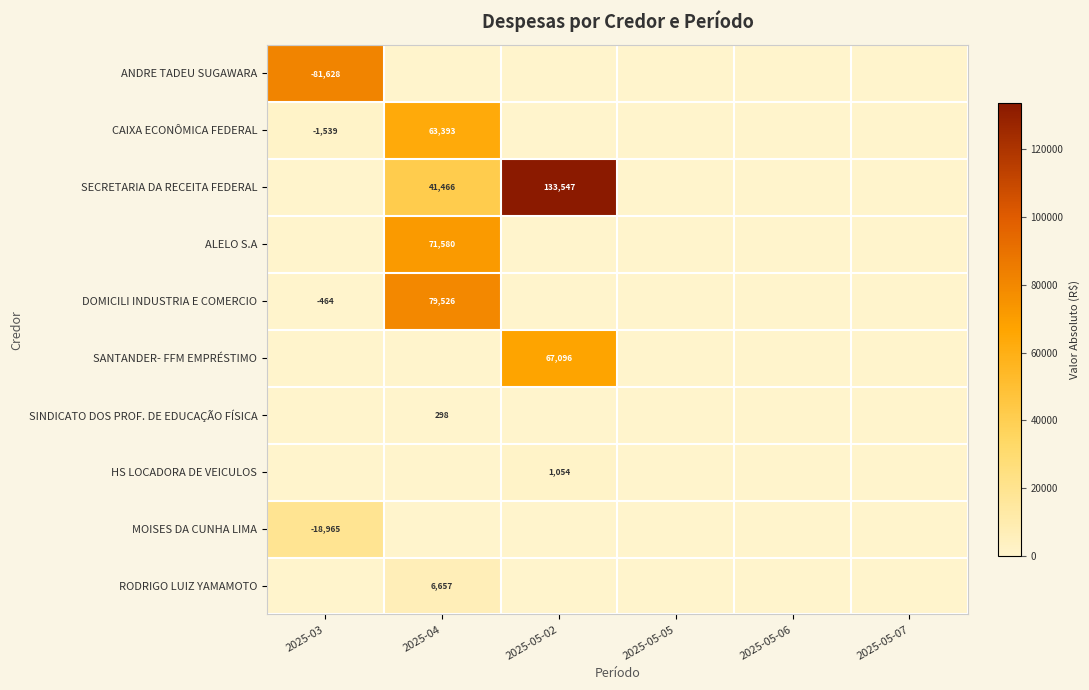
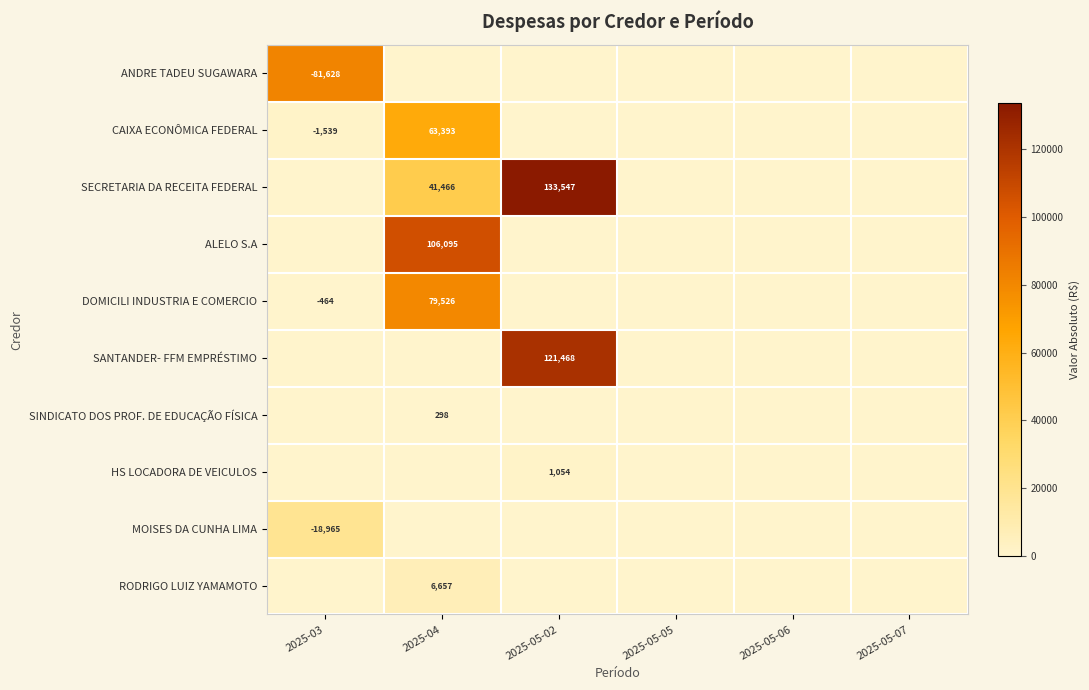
ALELO S.A, 2025-04: 71,580 -> 106,095
SANTANDER- FFM EMPRÉSTIMO, 2025-05-02: 67,096 -> 121,468
